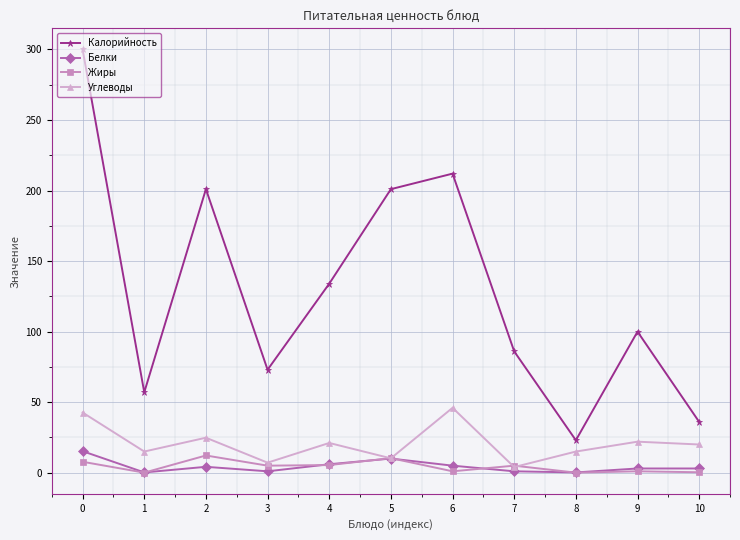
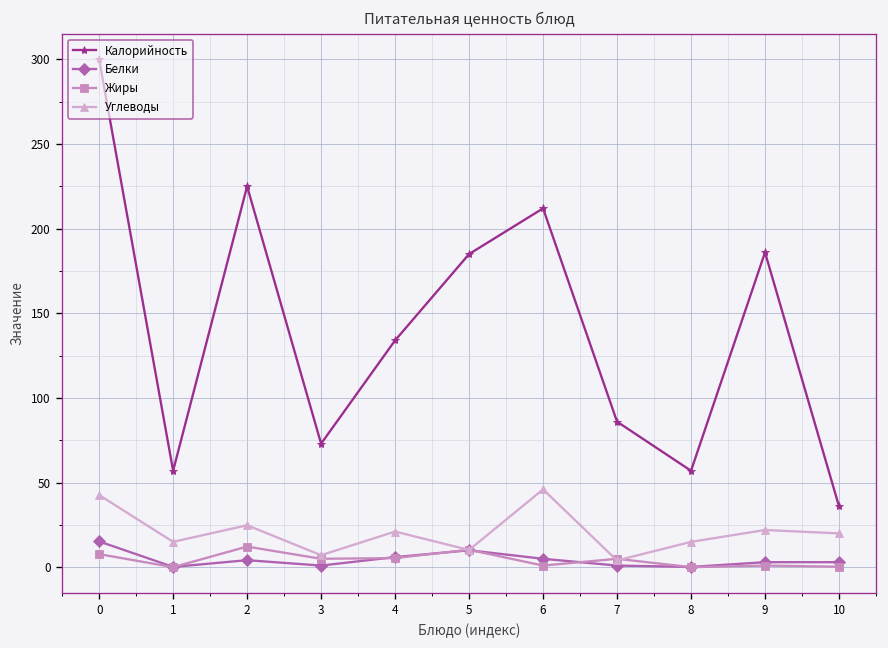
Калорийность, 2: 201 -> 225
Калорийность, 5: 201 -> 185
Калорийность, 8: 23 -> 57
Калорийность, 9: 100 -> 186
